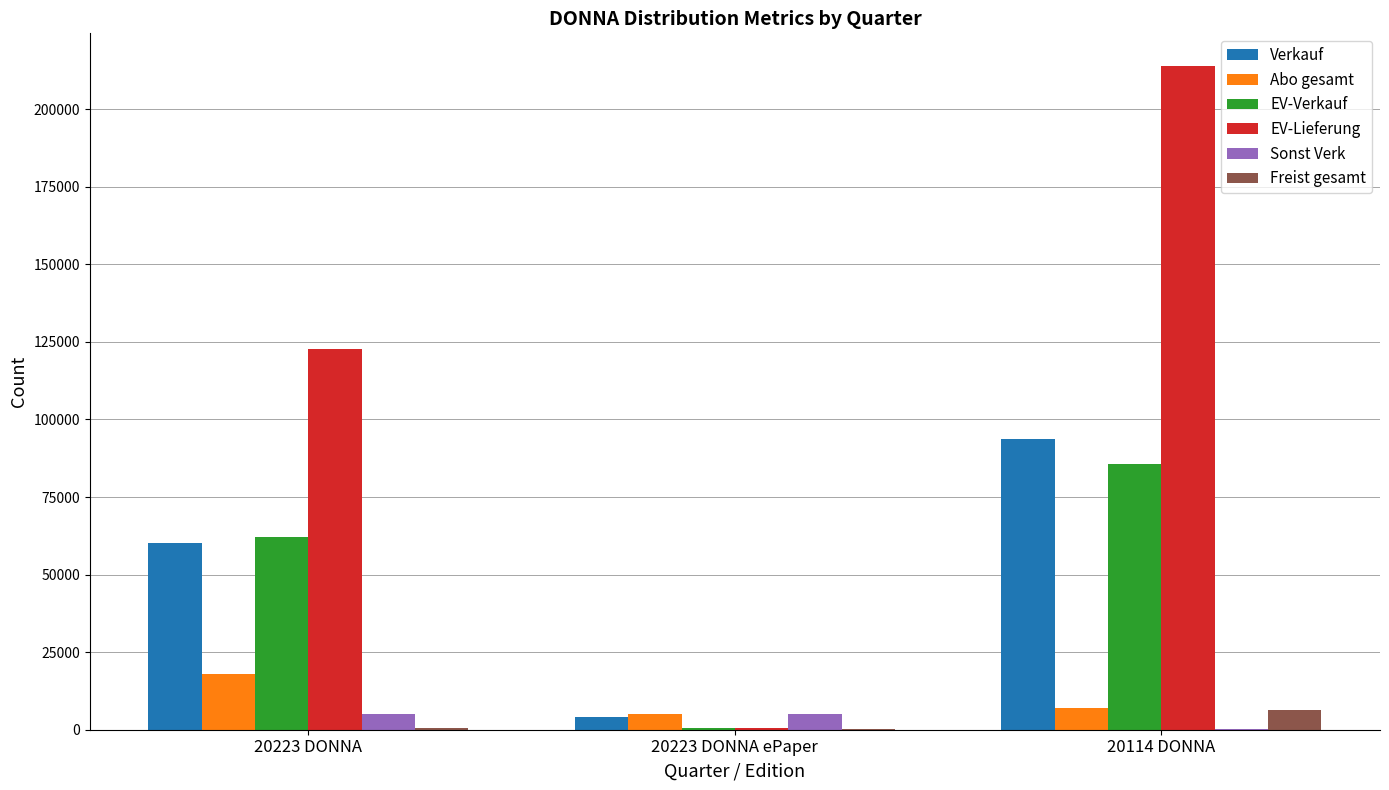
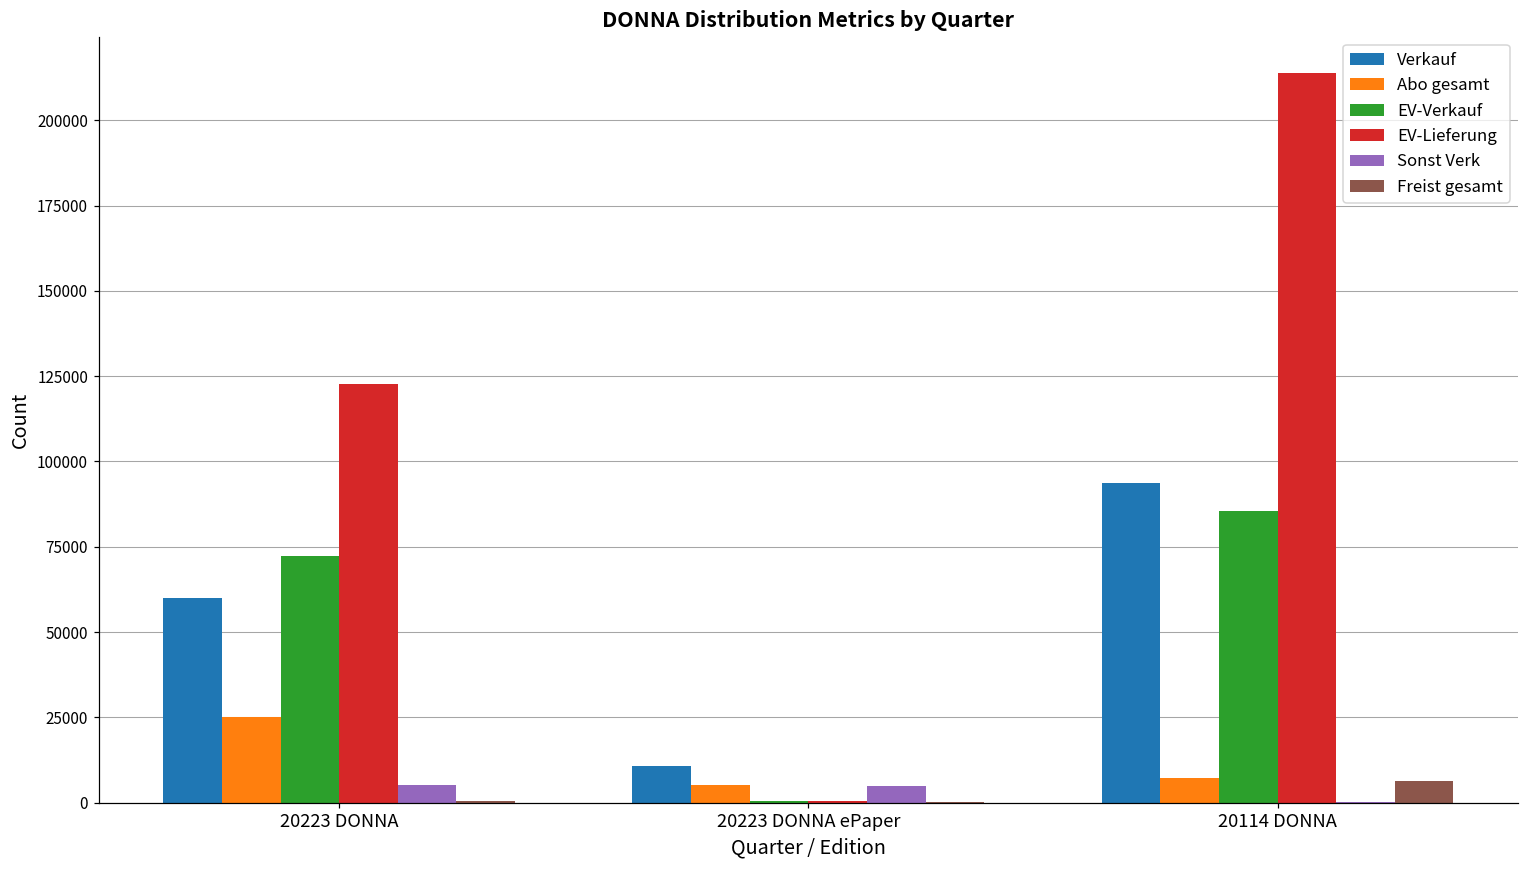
Abo gesamt, 20223 DONNA: 18000 -> 25000
EV-Verkauf, 20223 DONNA: 62000 -> 72000
Verkauf, 20223 DONNA ePaper: 4000 -> 11000
